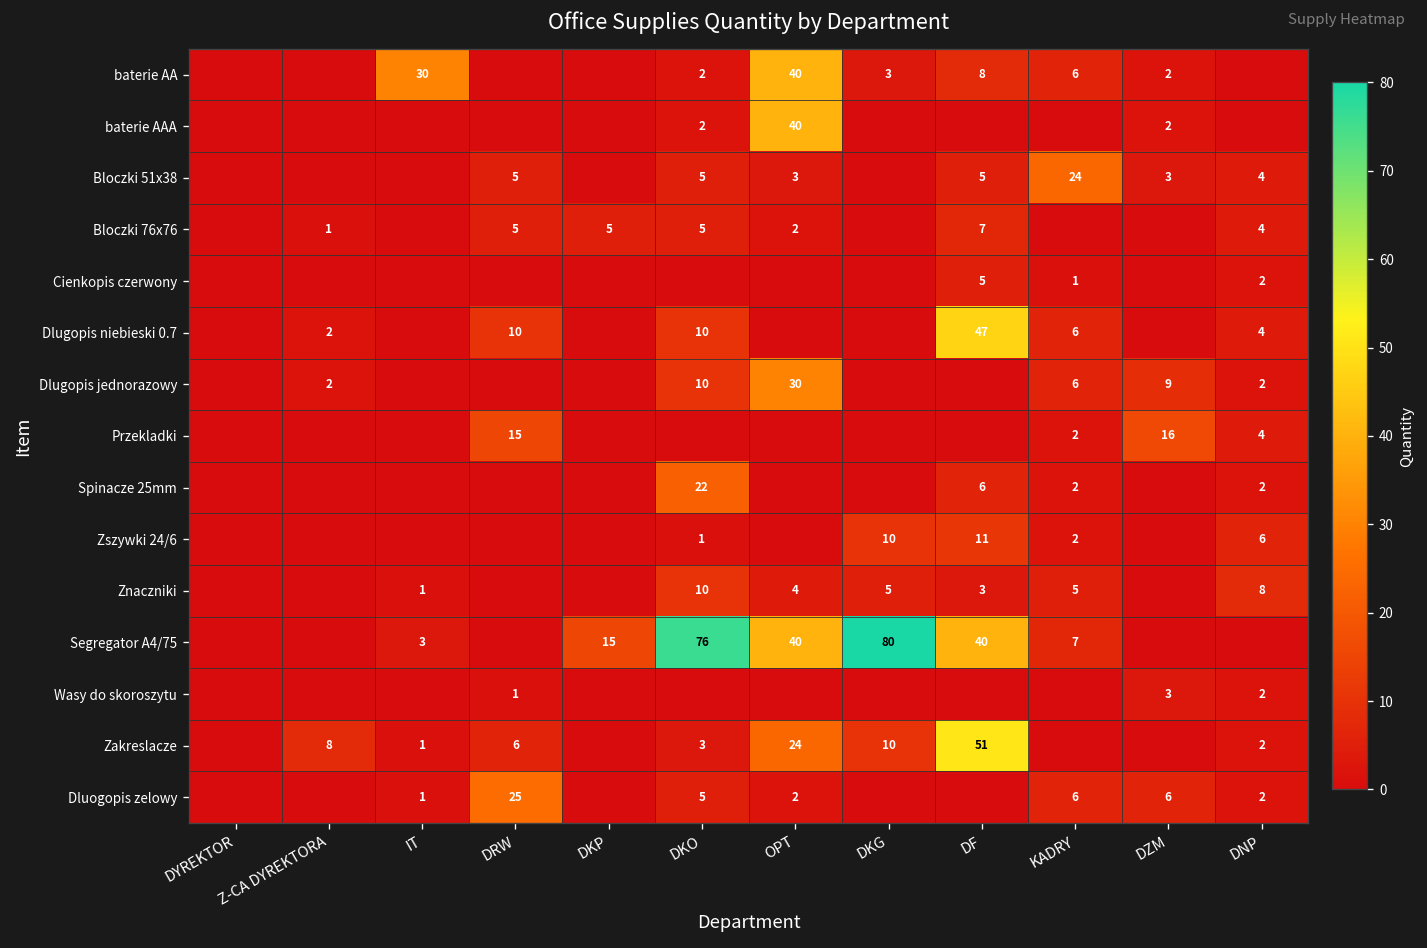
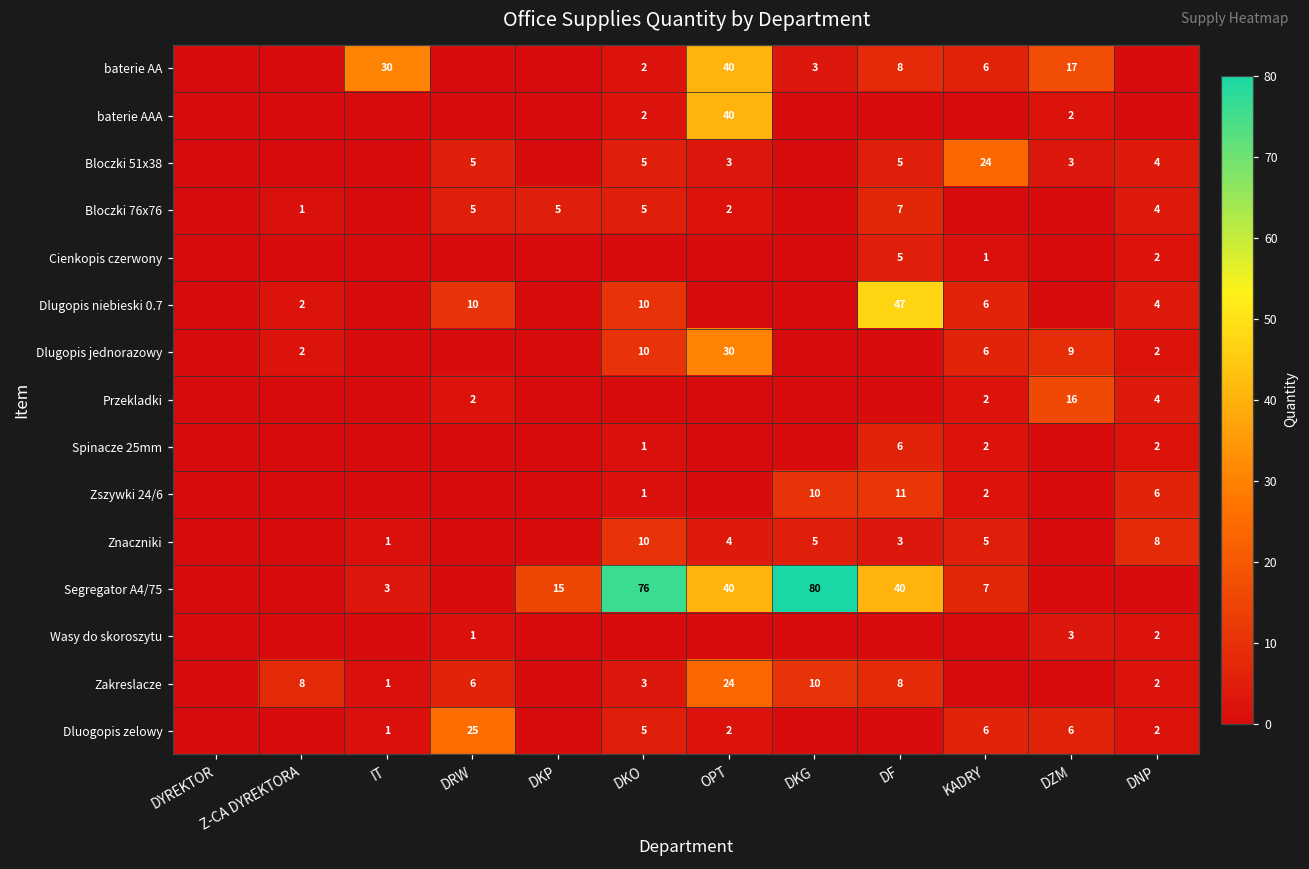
baterie AA, DZM: 2 -> 17
Przekladki, DRW: 15 -> 2
Spinacze 25mm, DKO: 22 -> 1
Zakreslacze, DF: 51 -> 8
